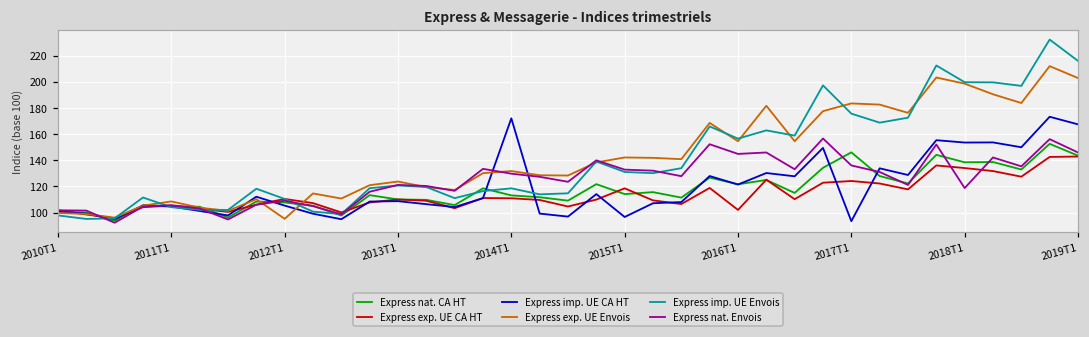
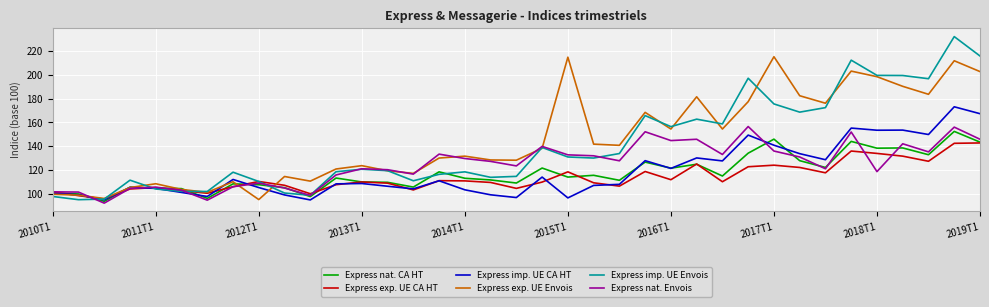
Express imp. UE CA HT, 2014T1: 172 -> 103
Express exp. UE Envois, 2015T1: 142 -> 215
Express exp. UE CA HT, 2016T1: 102 -> 112
Express imp. UE CA HT, 2017T1: 93 -> 141
Express exp. UE Envois, 2017T1: 183 -> 215
